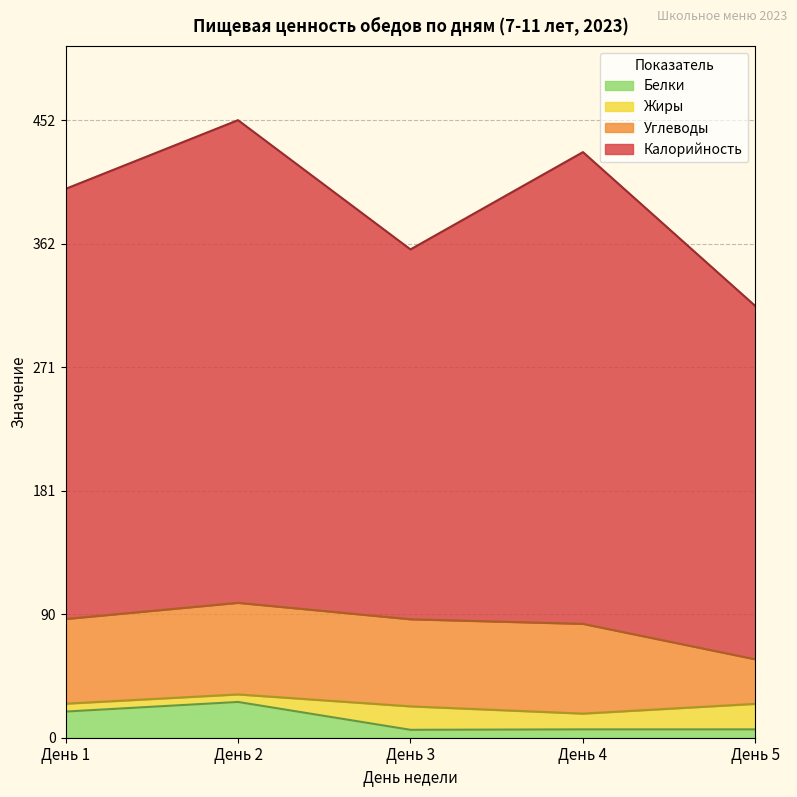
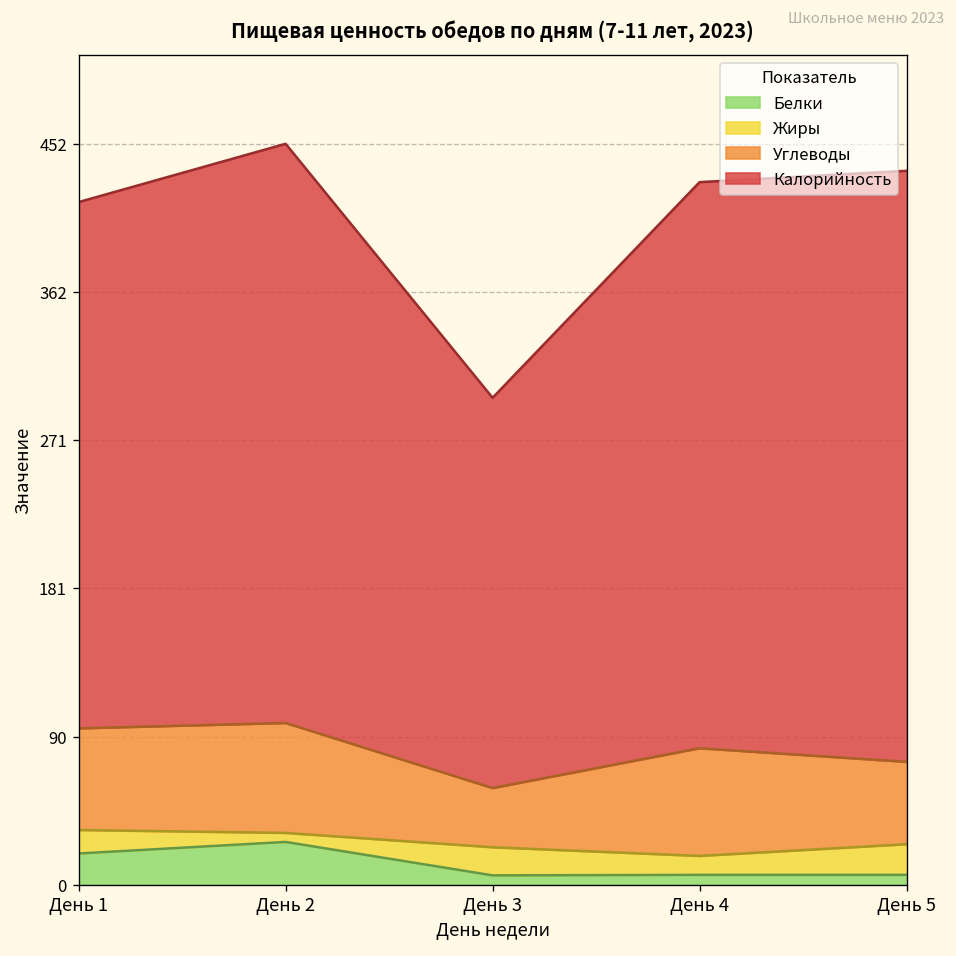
Жиры, День 1: 6 -> 14
Калорийность, День 1: 315 -> 321
Углеводы, День 3: 64 -> 36
Калорийность, День 3: 271 -> 238
Углеводы, День 5: 33 -> 50
Калорийность, День 5: 259 -> 361
